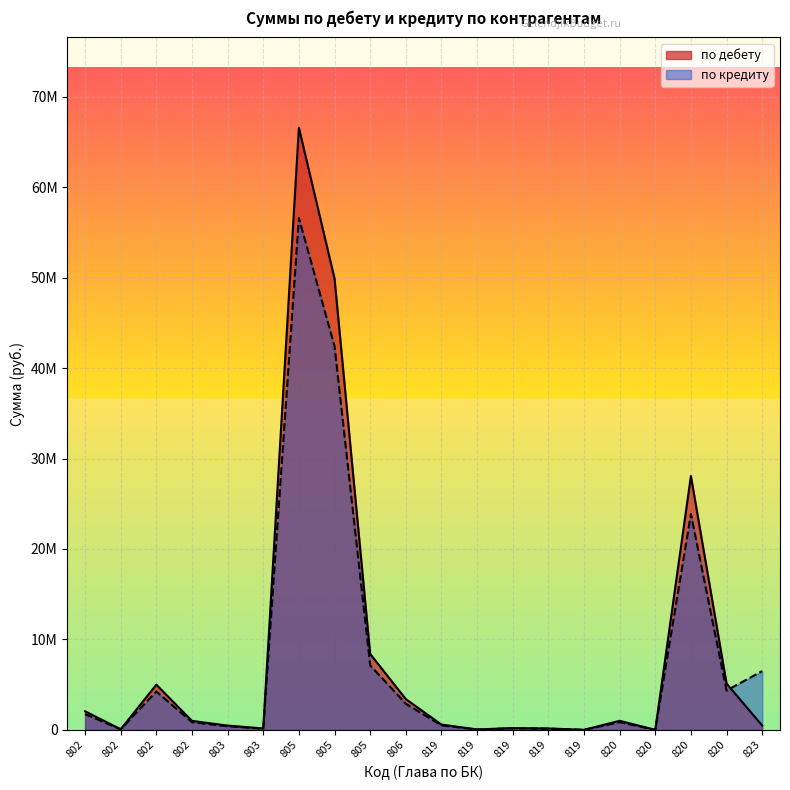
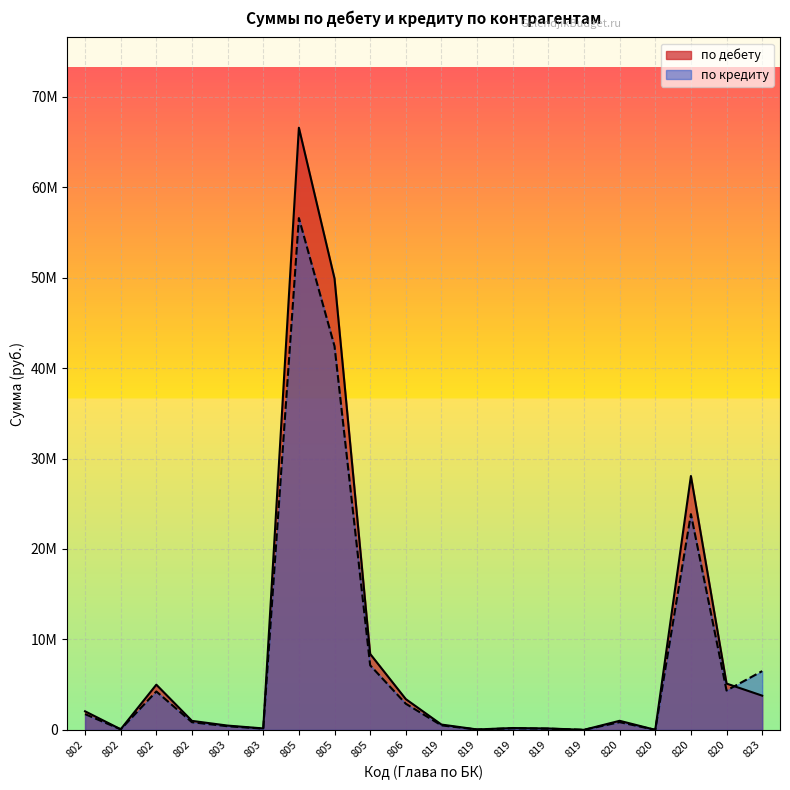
по дебету, 823: 0 -> 4000000
